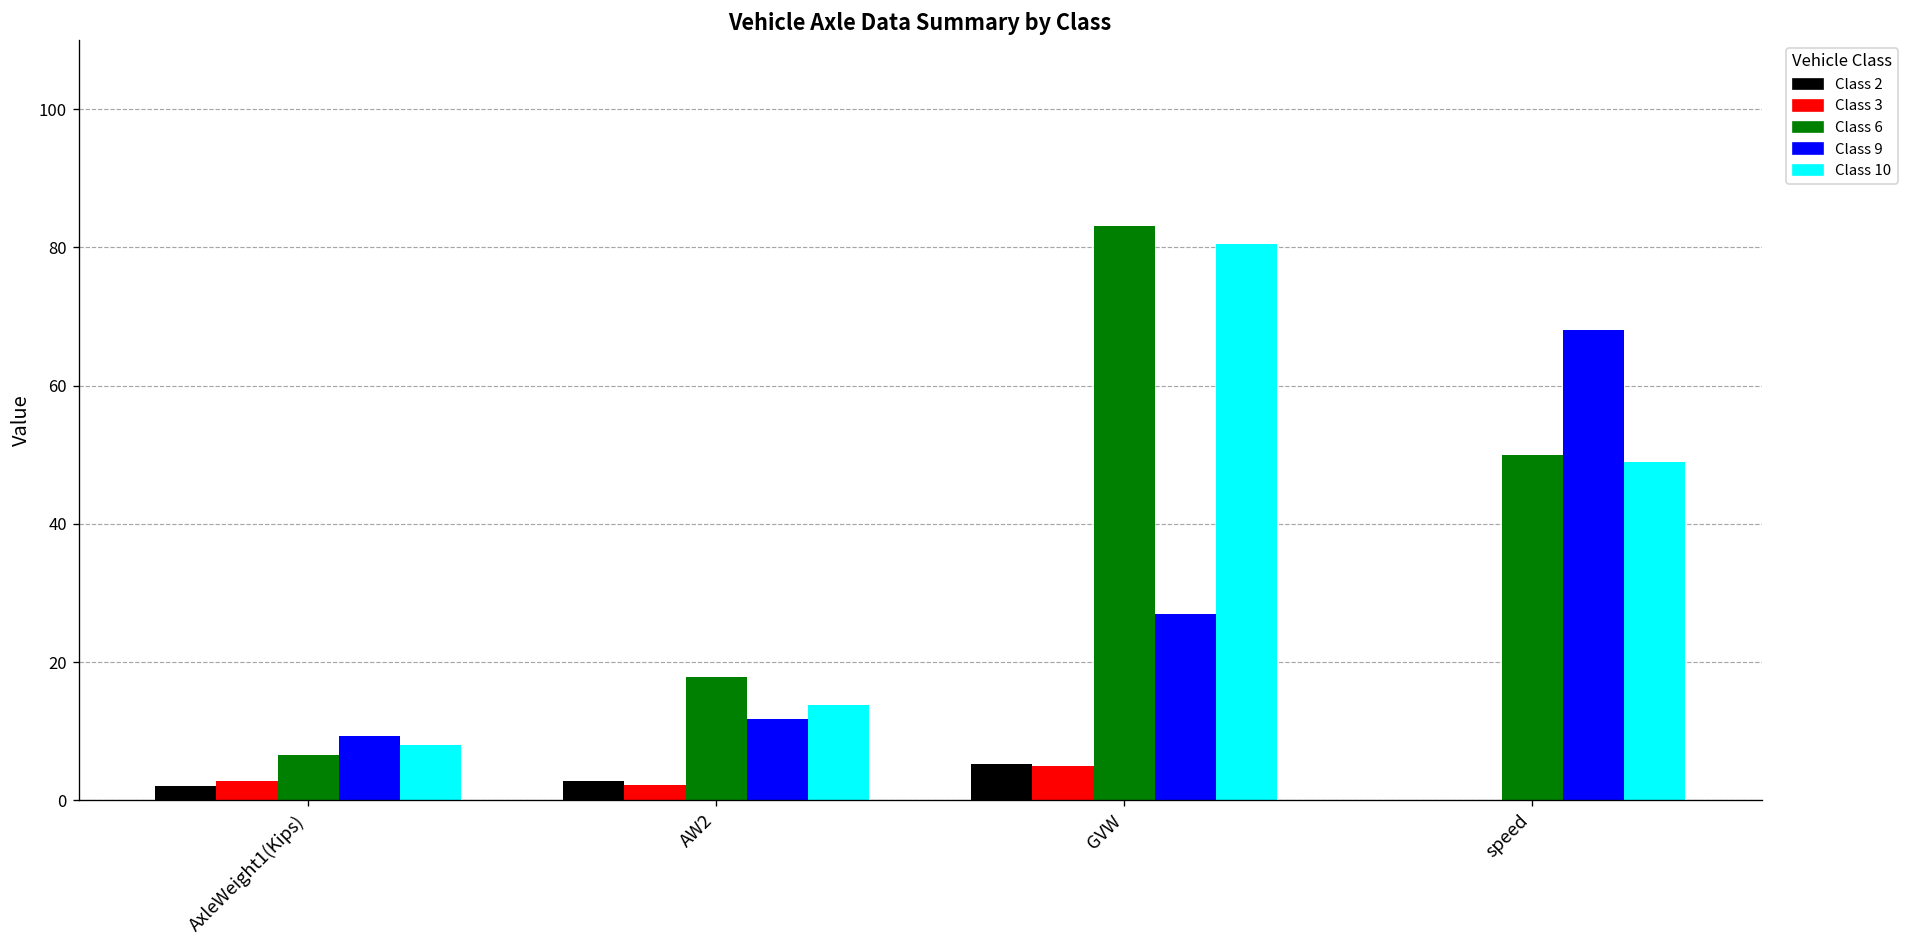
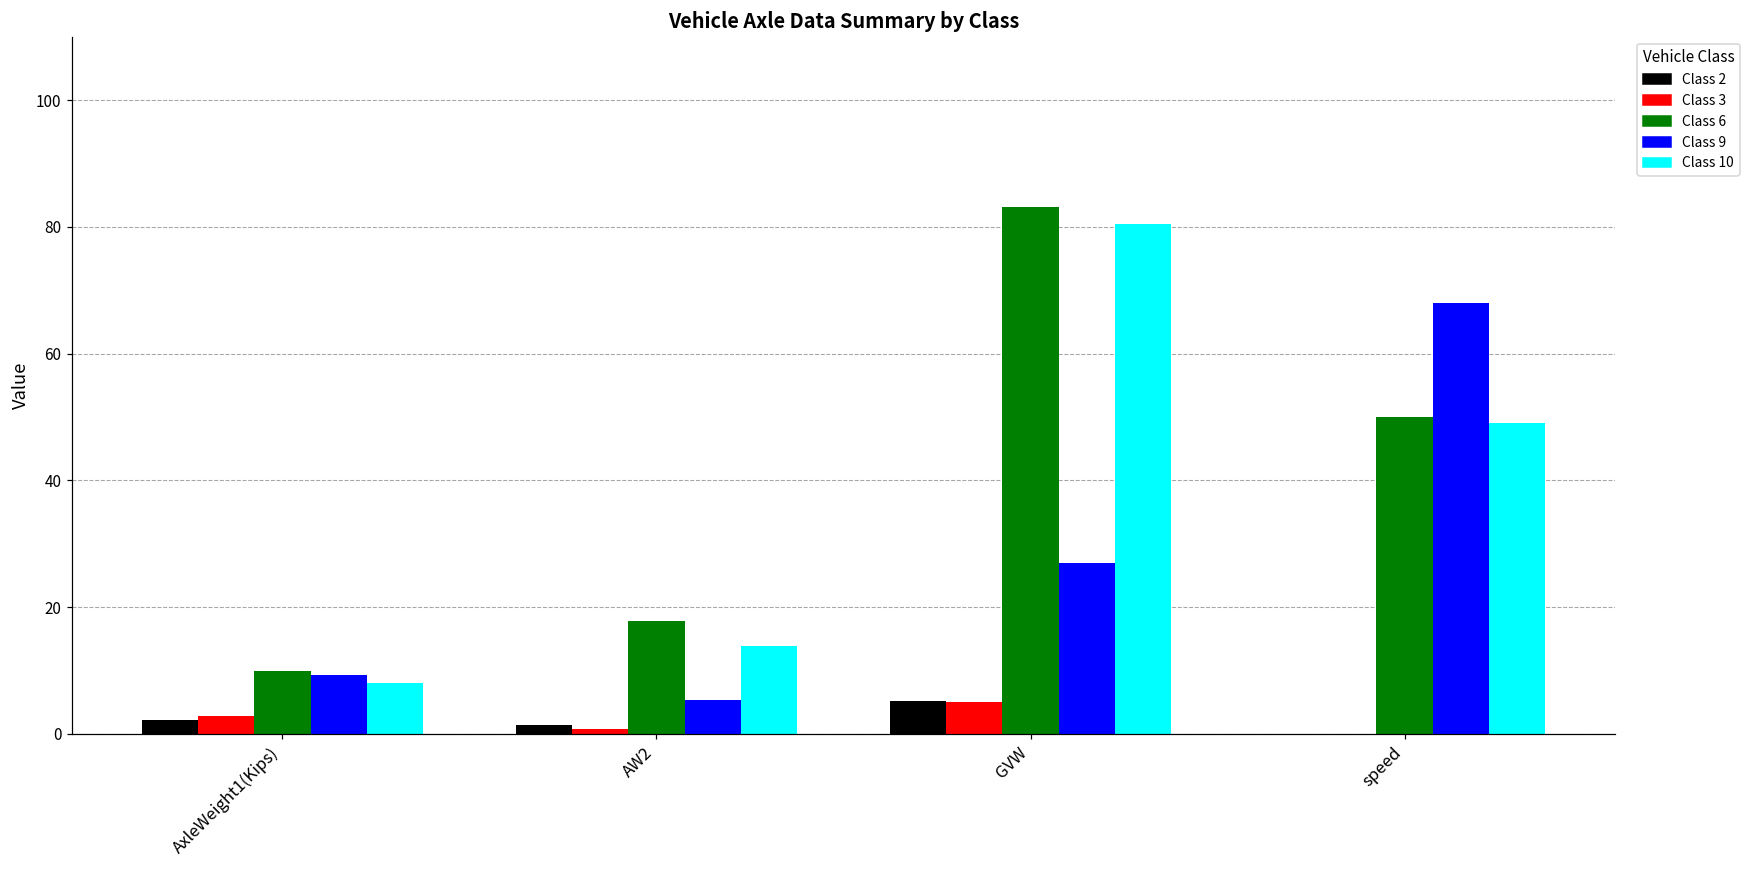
Class 6, AxleWeight1(Kips): 7 -> 10
Class 2, AW2: 3 -> 1
Class 3, AW2: 2 -> 1
Class 9, AW2: 12 -> 5
